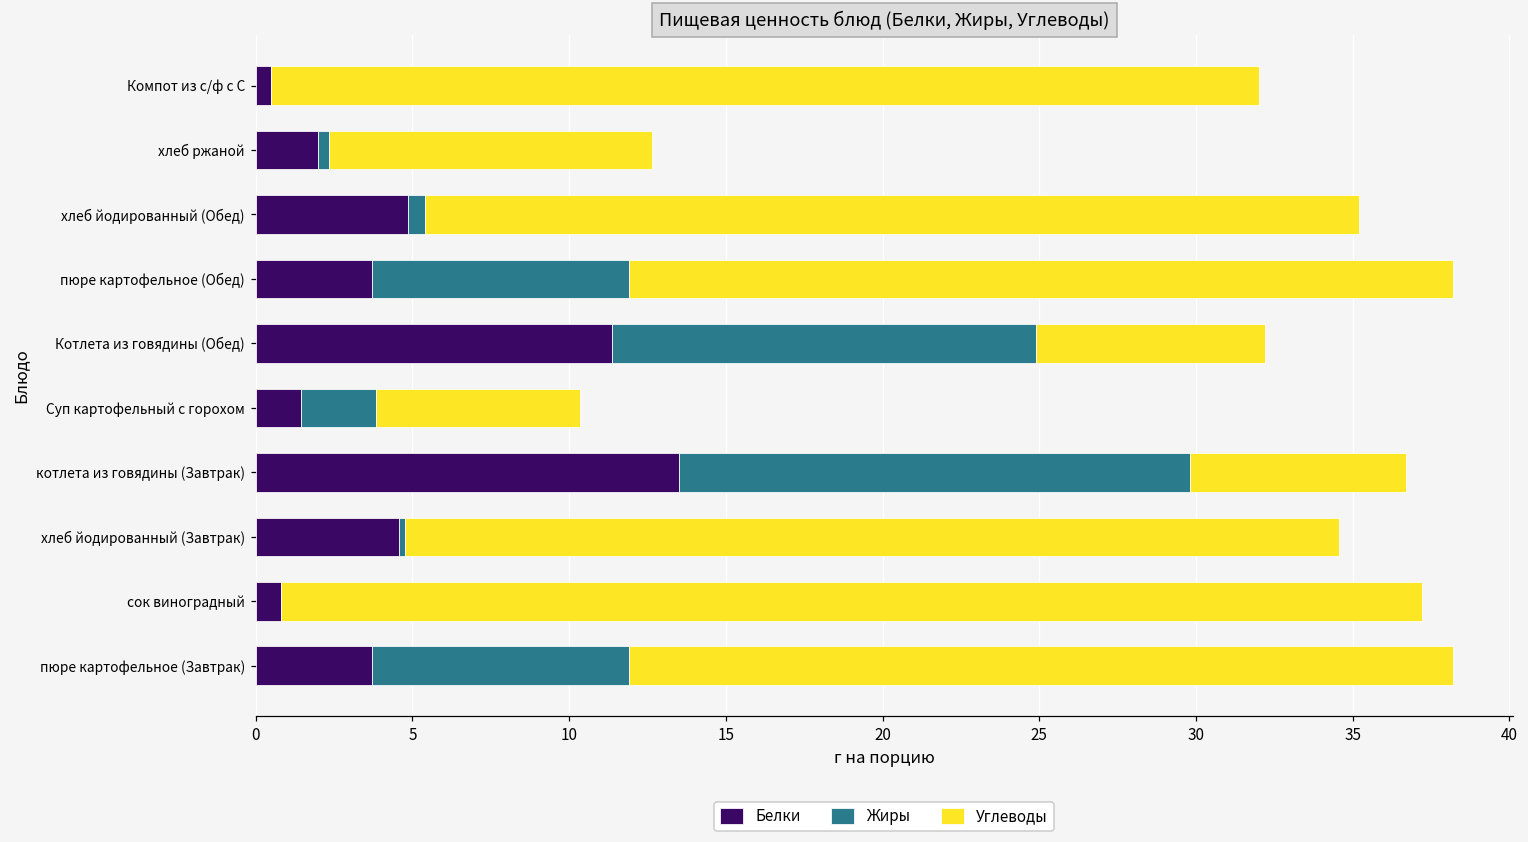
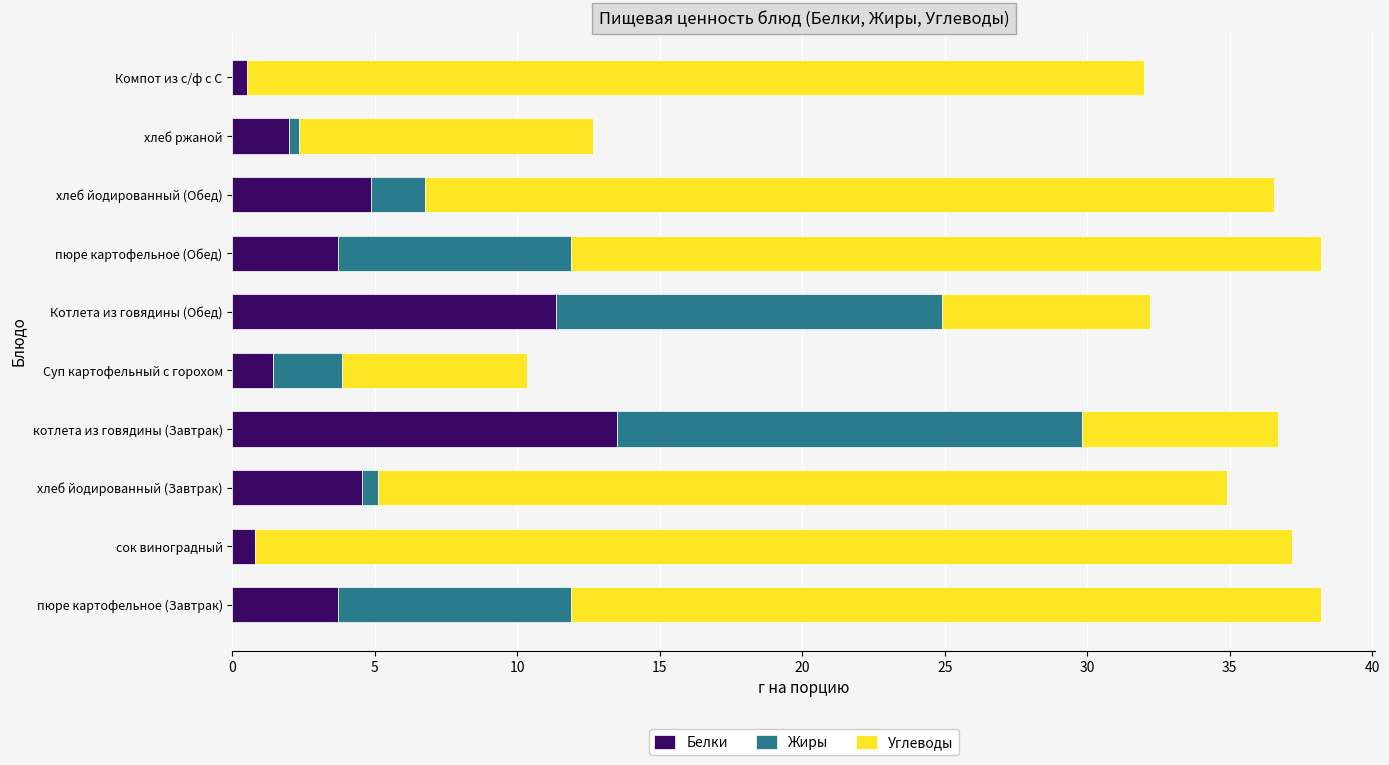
Жиры, хлеб йодированный (Обед): 0.5 -> 1.9
Жиры, хлеб йодированный (Завтрак): 0.2 -> 0.5
